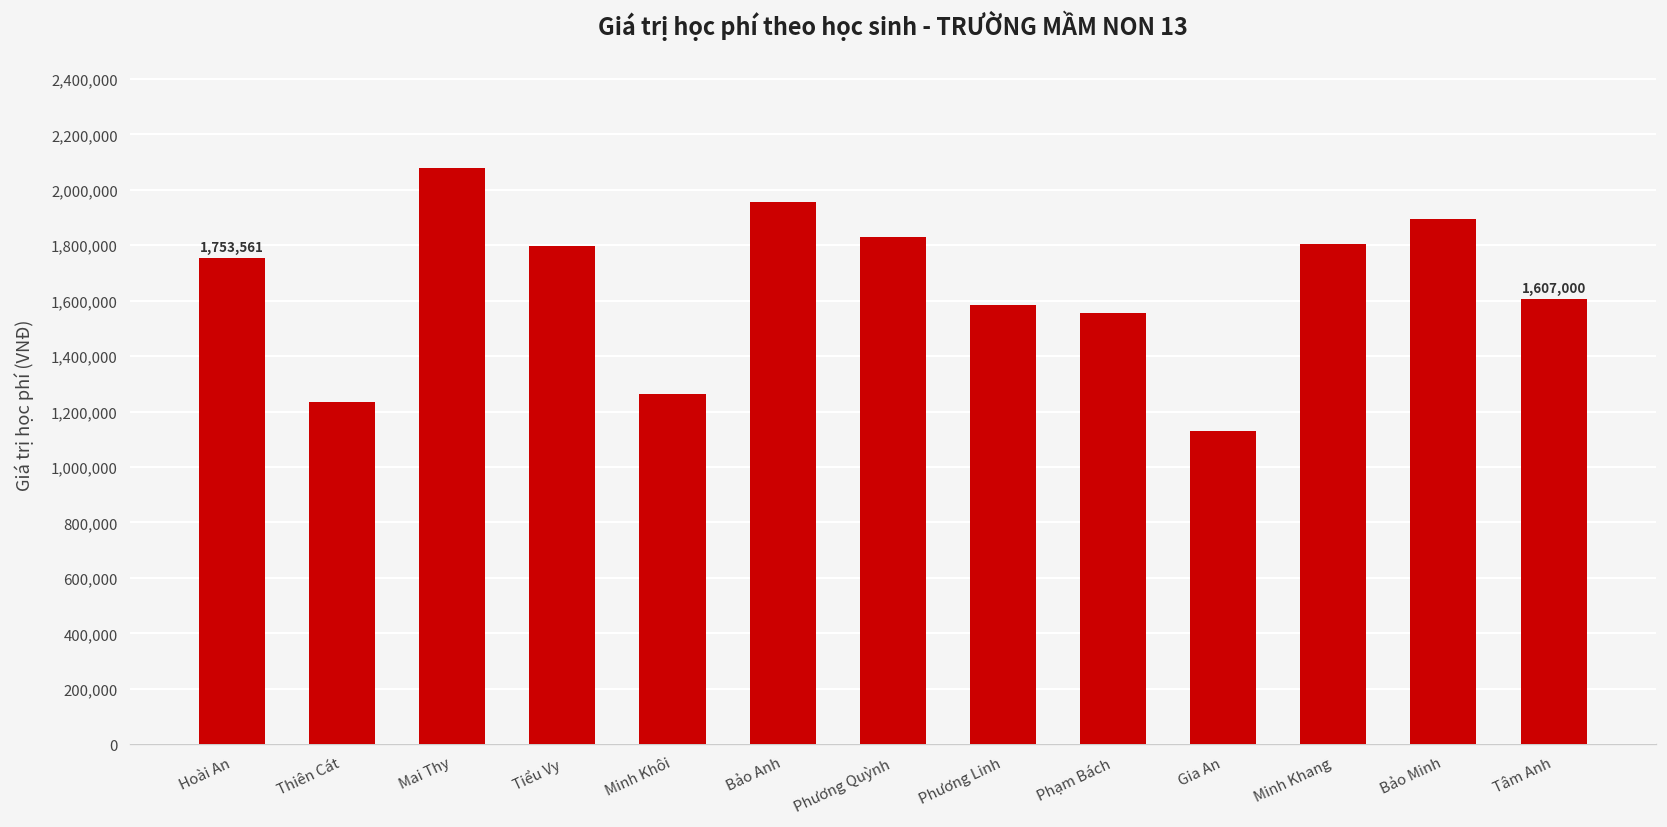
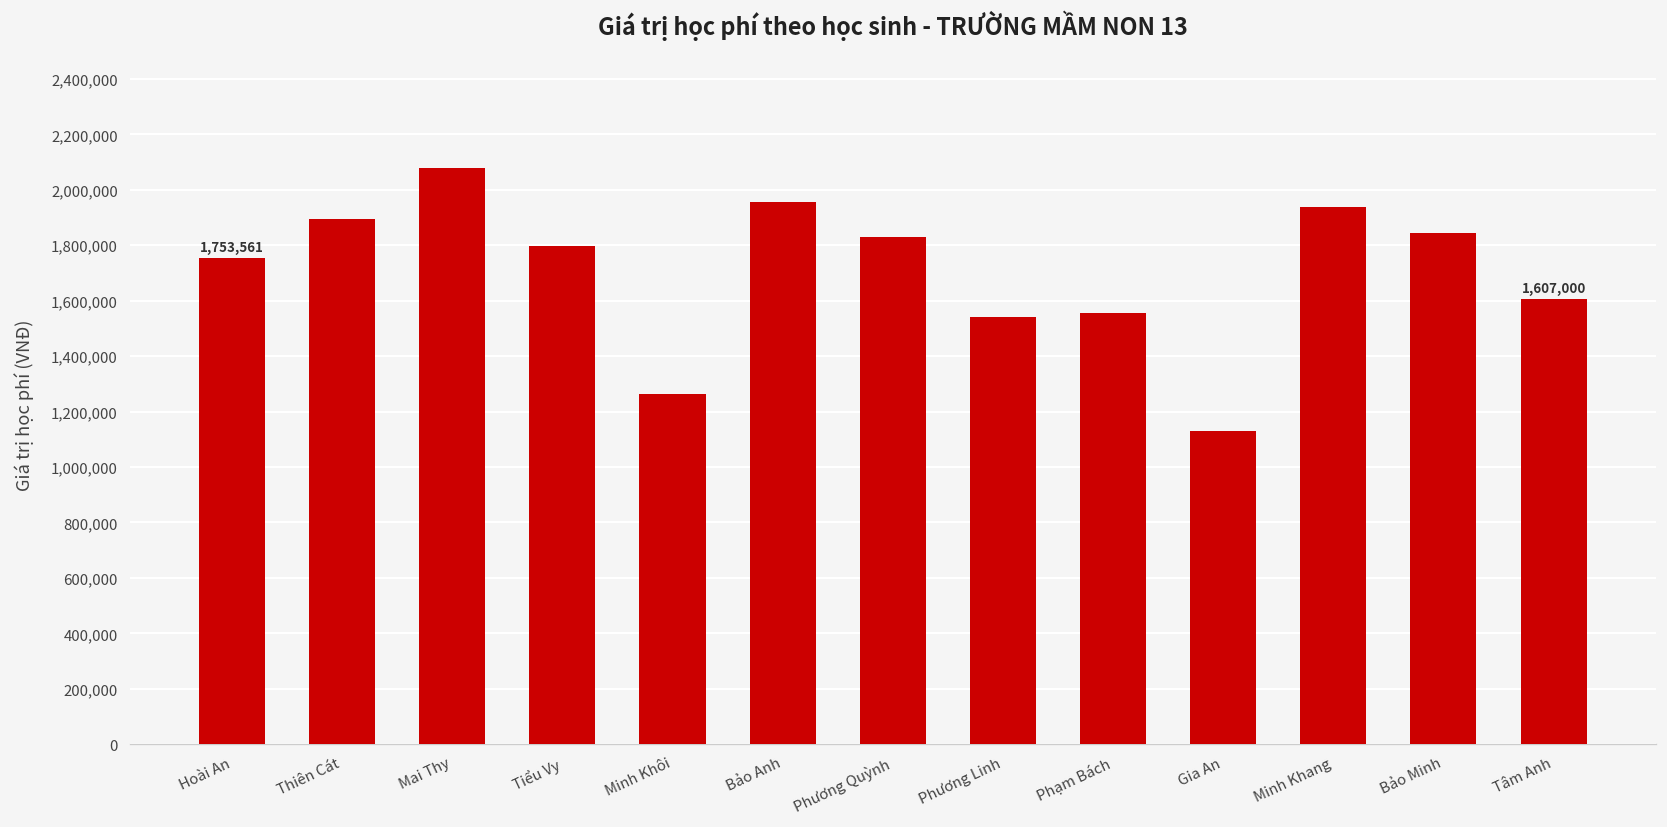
Thiên Cát: 1,240,000 -> 1,890,000
Phương Linh: 1,580,000 -> 1,540,000
Minh Khang: 1,810,000 -> 1,940,000
Bảo Minh: 1,890,000 -> 1,840,000
